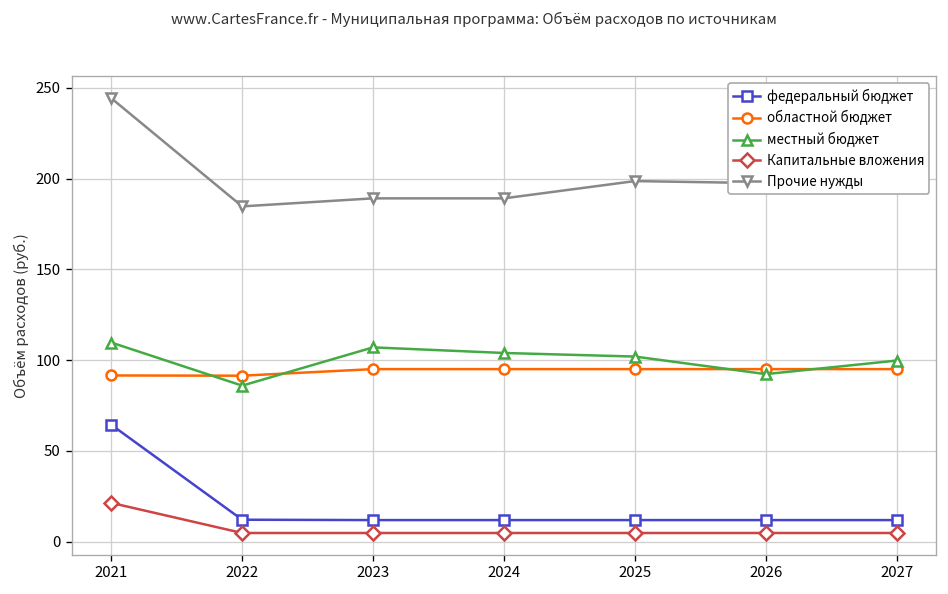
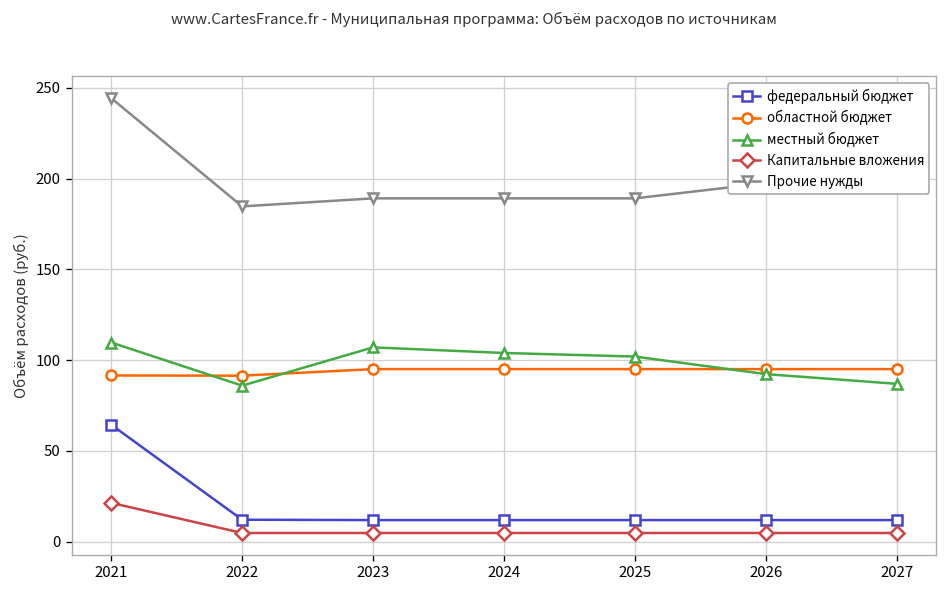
Прочие нужды, 2025: 199 -> 189
местный бюджет, 2027: 100 -> 87
